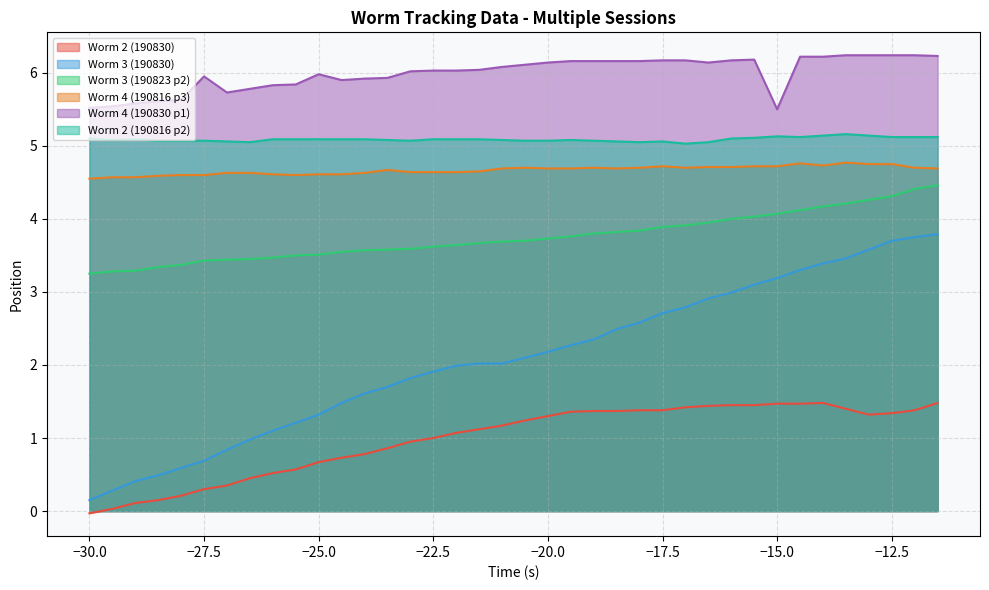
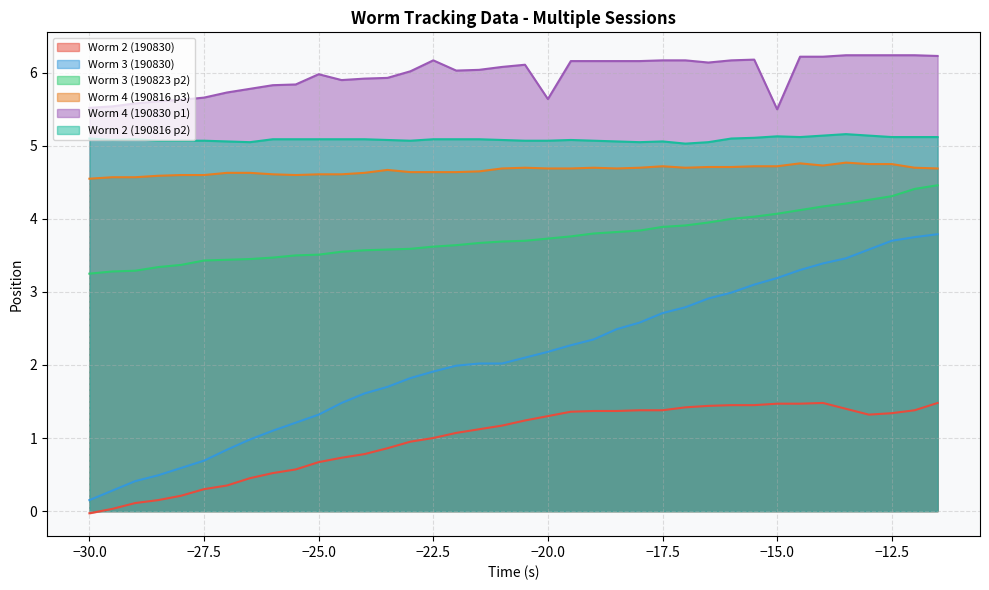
Worm 4 (190830 p1), −27.5: 6.0 -> 5.7
Worm 4 (190830 p1), −22.5: 6.0 -> 6.2
Worm 4 (190830 p1), −20.0: 6.1 -> 5.6
